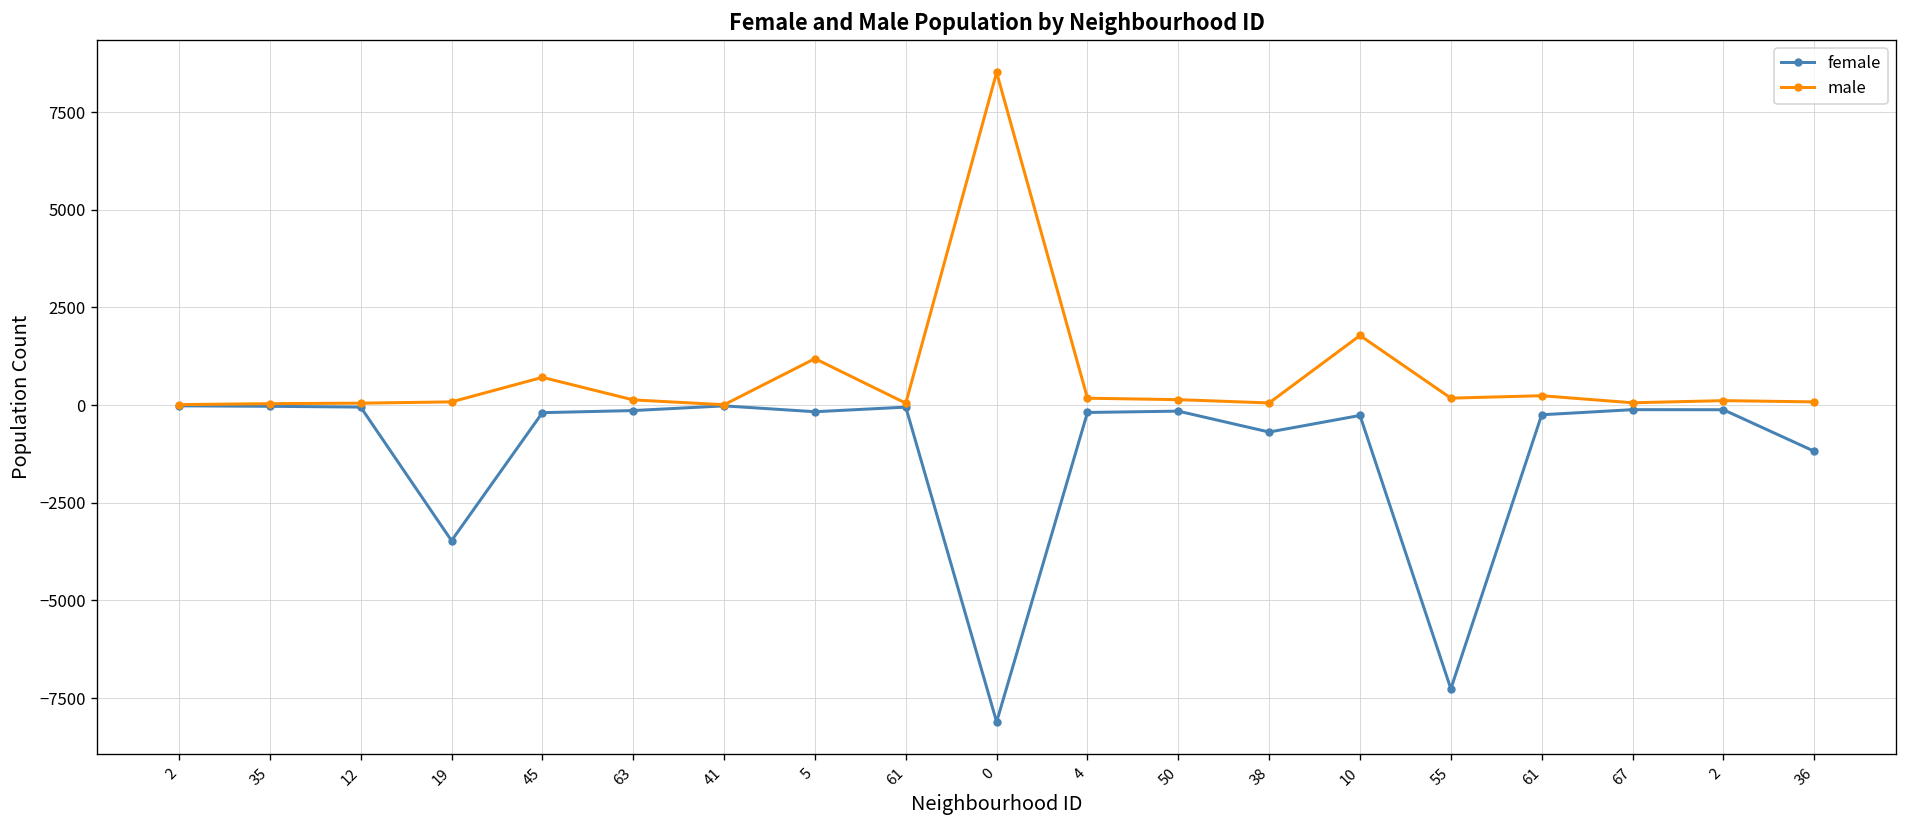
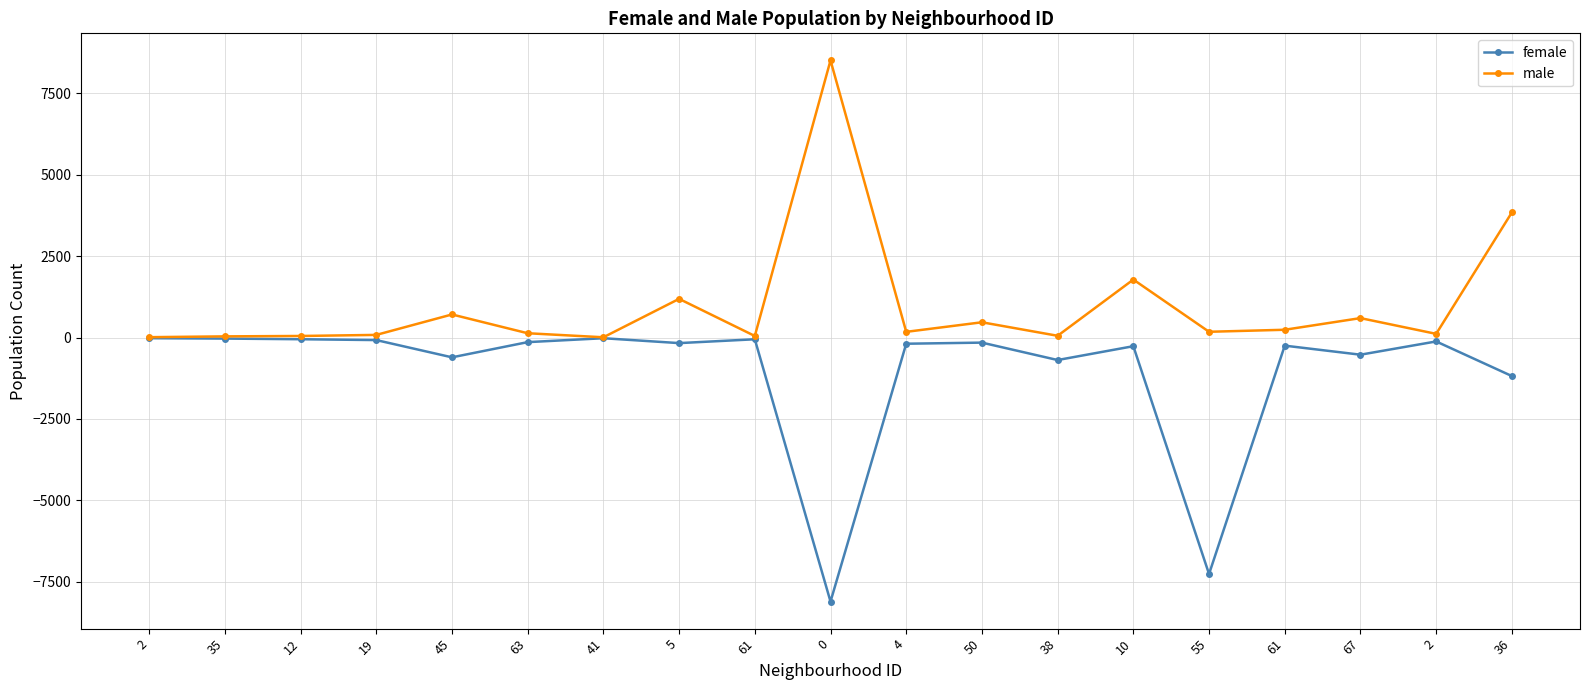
female, 19: -3500 -> -100
female, 45: -200 -> -600
male, 50: 100 -> 500
female, 67: -100 -> -500
male, 67: 100 -> 600
male, 36: 100 -> 3800
